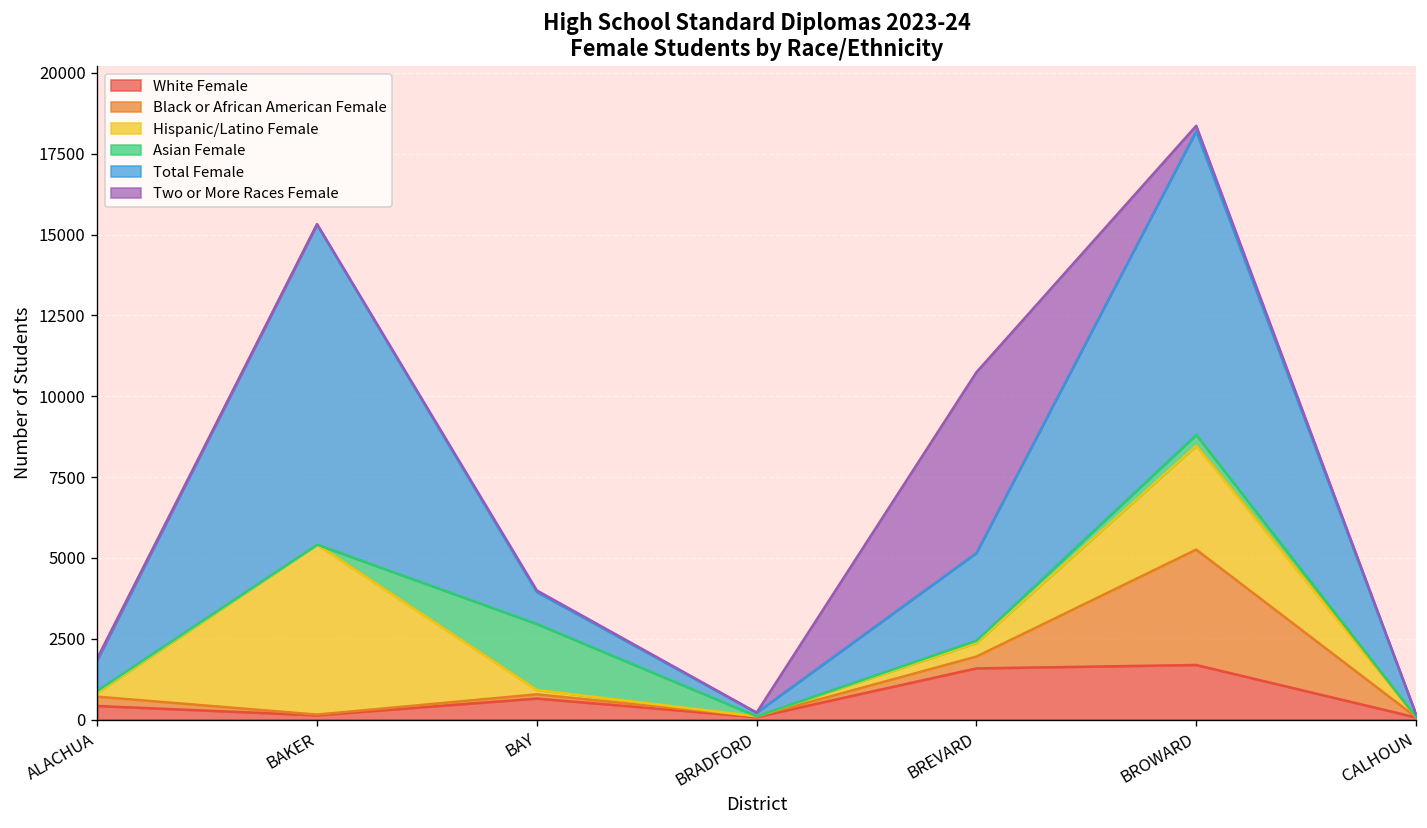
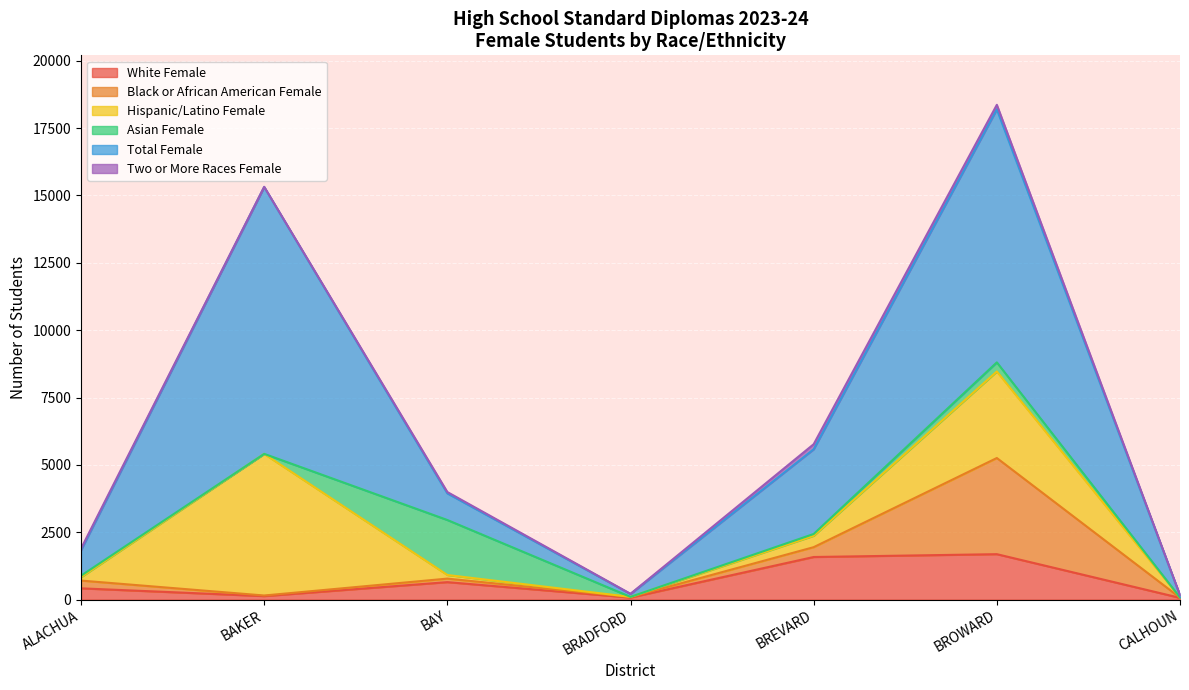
Total Female, BREVARD: 2700 -> 3100
Two or More Races Female, BREVARD: 5600 -> 200
